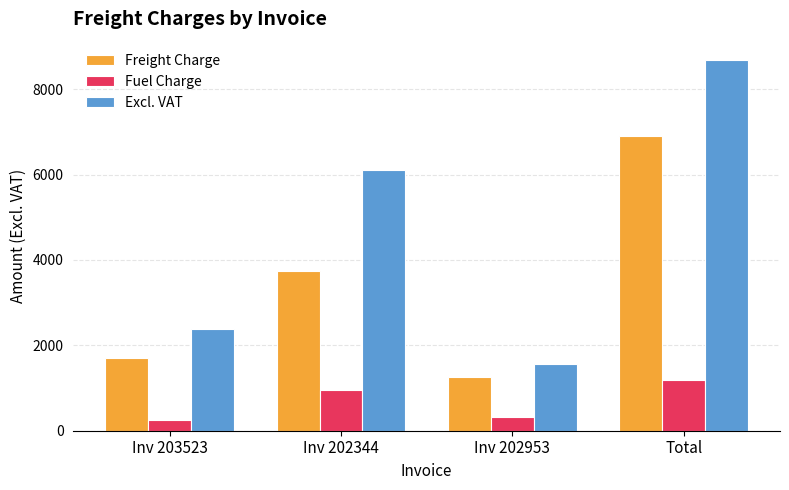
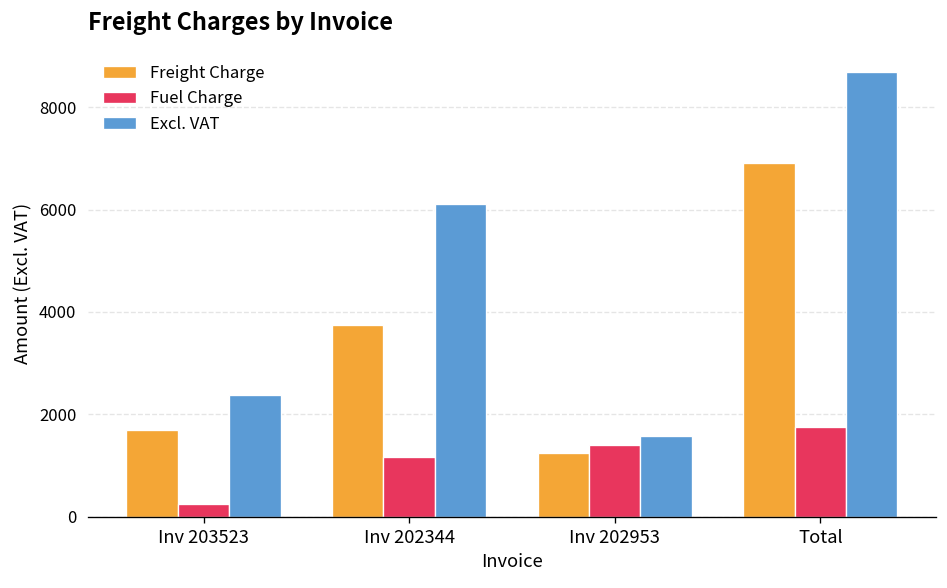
Fuel Charge, Inv 202344: 1000 -> 1200
Fuel Charge, Inv 202953: 300 -> 1400
Fuel Charge, Total: 1200 -> 1800
